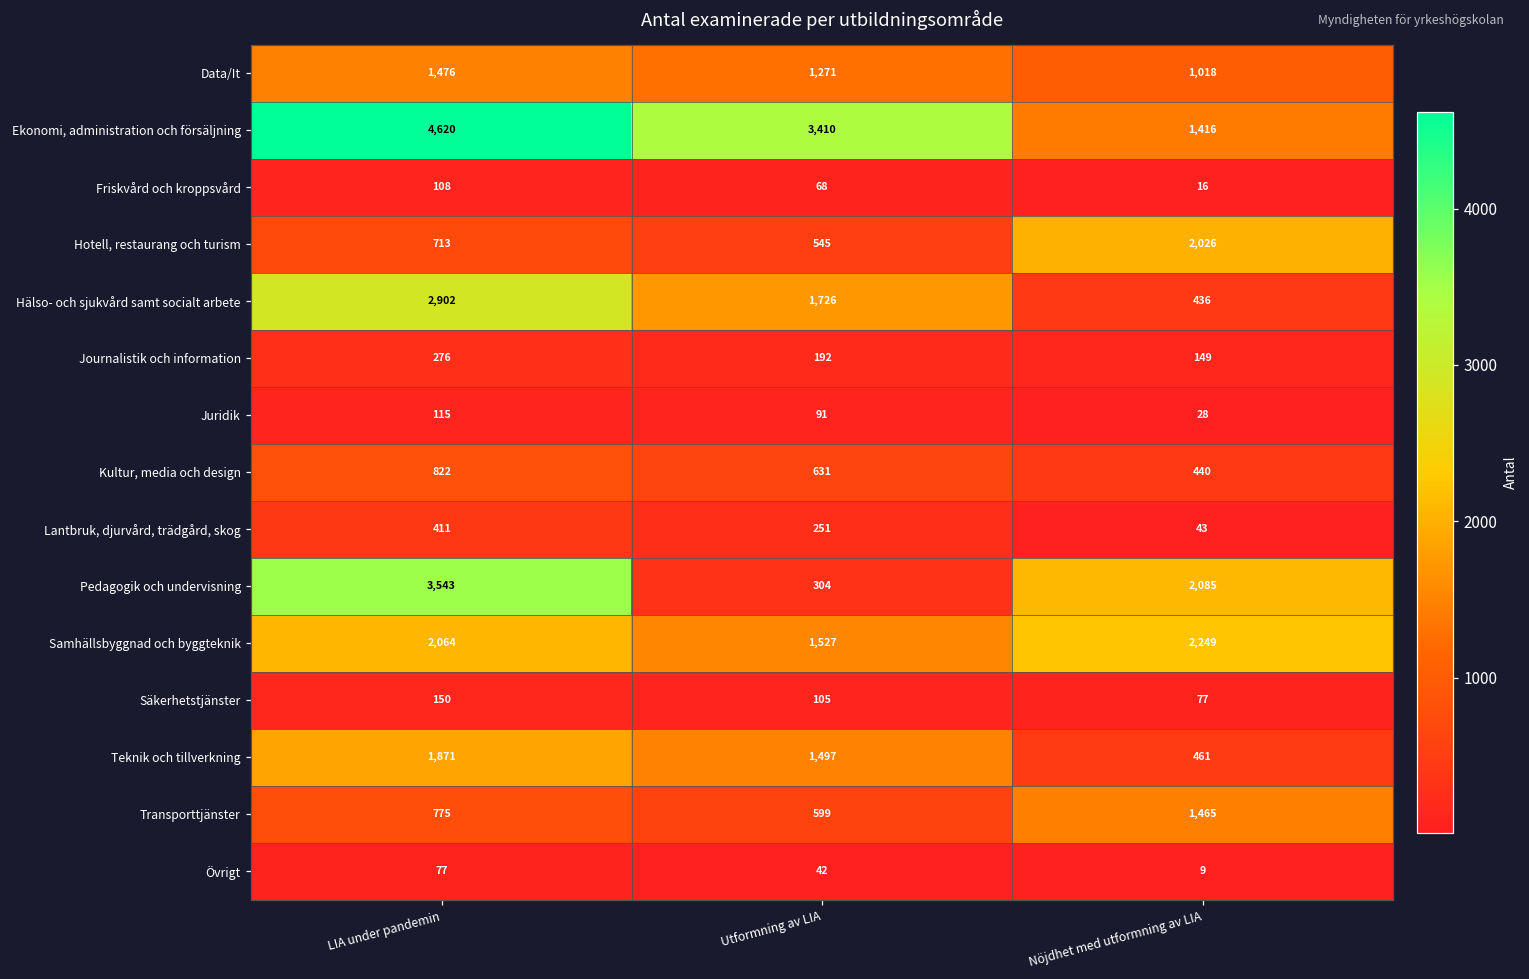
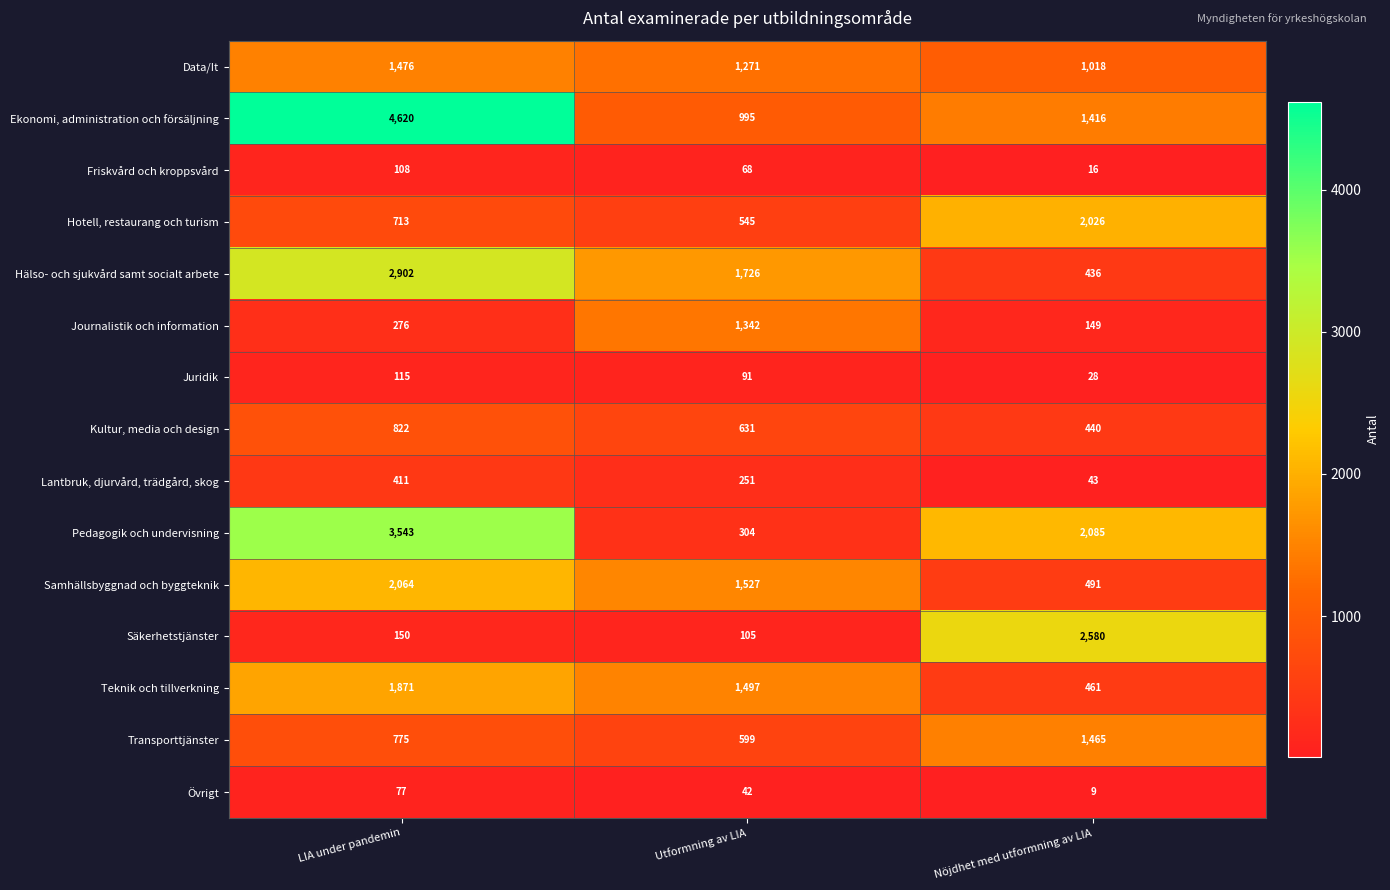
Ekonomi, administration och försäljning, Utformning av LIA: 3,410 -> 995
Journalistik och information, Utformning av LIA: 192 -> 1,342
Samhällsbyggnad och byggteknik, Nöjdhet med utformning av LIA: 2,249 -> 491
Säkerhetstjänster, Nöjdhet med utformning av LIA: 77 -> 2,580
